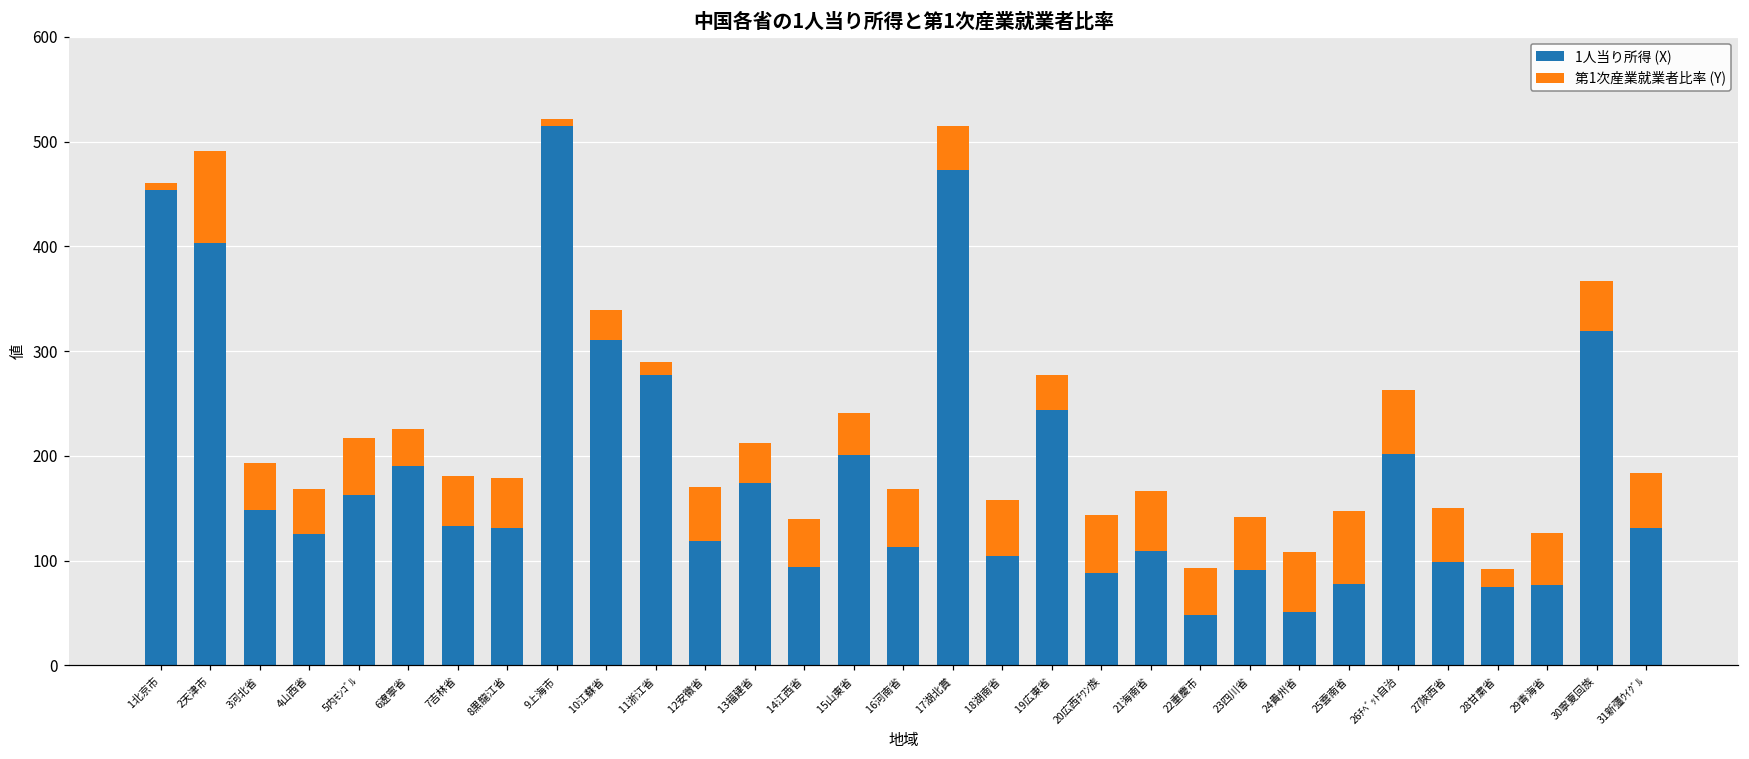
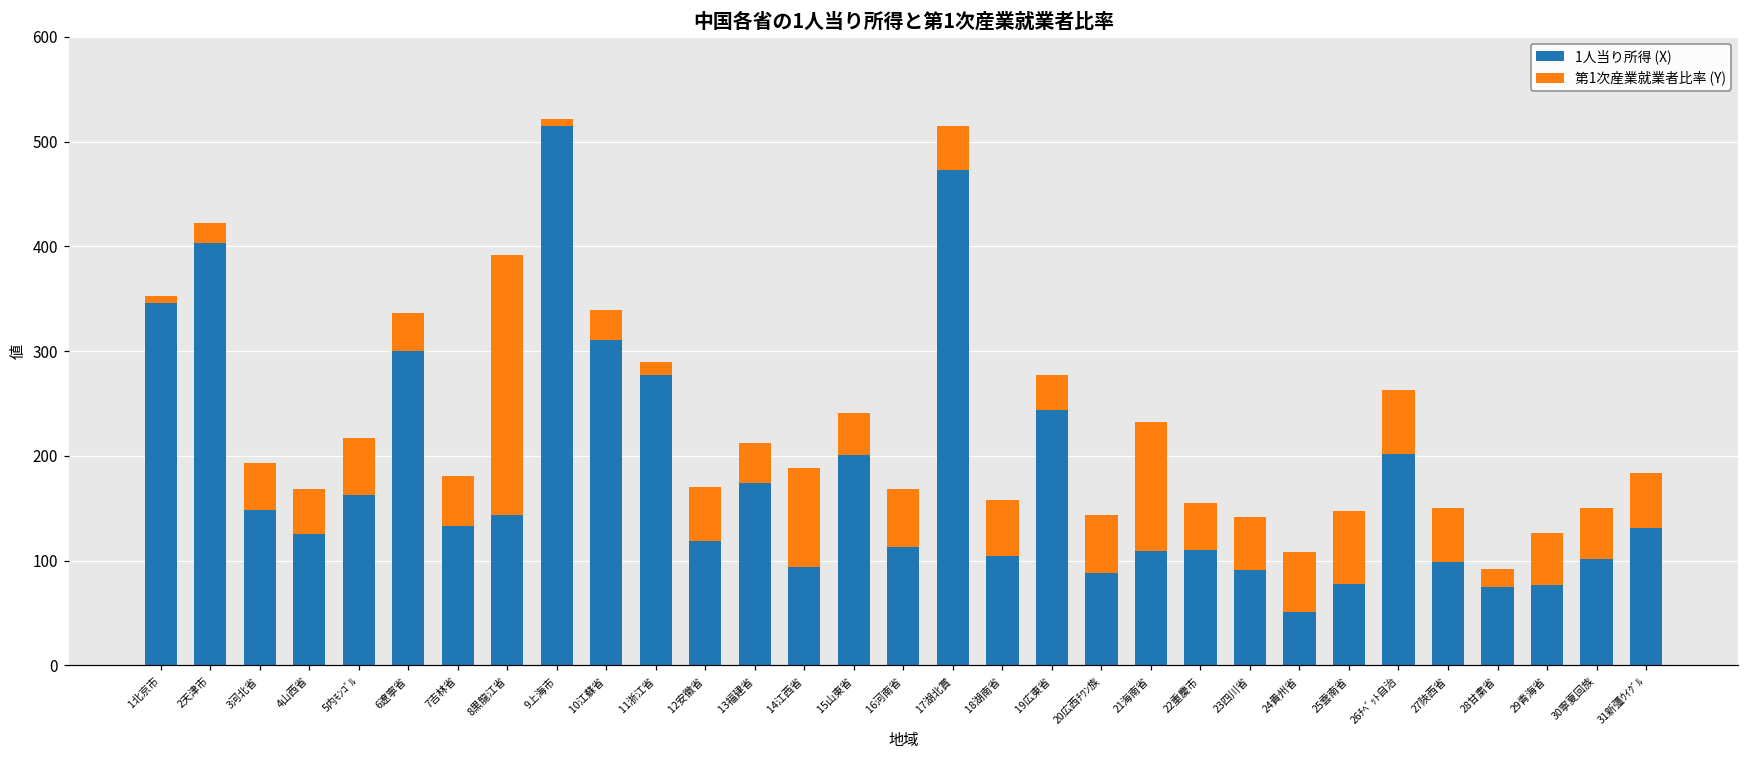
1人当り所得 (X), 1北京市: 450 -> 350
第1次産業就業者比率 (Y), 2天津市: 90 -> 20
1人当り所得 (X), 6遼寧省: 190 -> 300
1人当り所得 (X), 8黒龍江省: 130 -> 140
第1次産業就業者比率 (Y), 8黒龍江省: 50 -> 250
第1次産業就業者比率 (Y), 14江西省: 50 -> 90
第1次産業就業者比率 (Y), 21海南省: 60 -> 120
1人当り所得 (X), 22重慶市: 50 -> 110
1人当り所得 (X), 30寧夏回族: 320 -> 100
